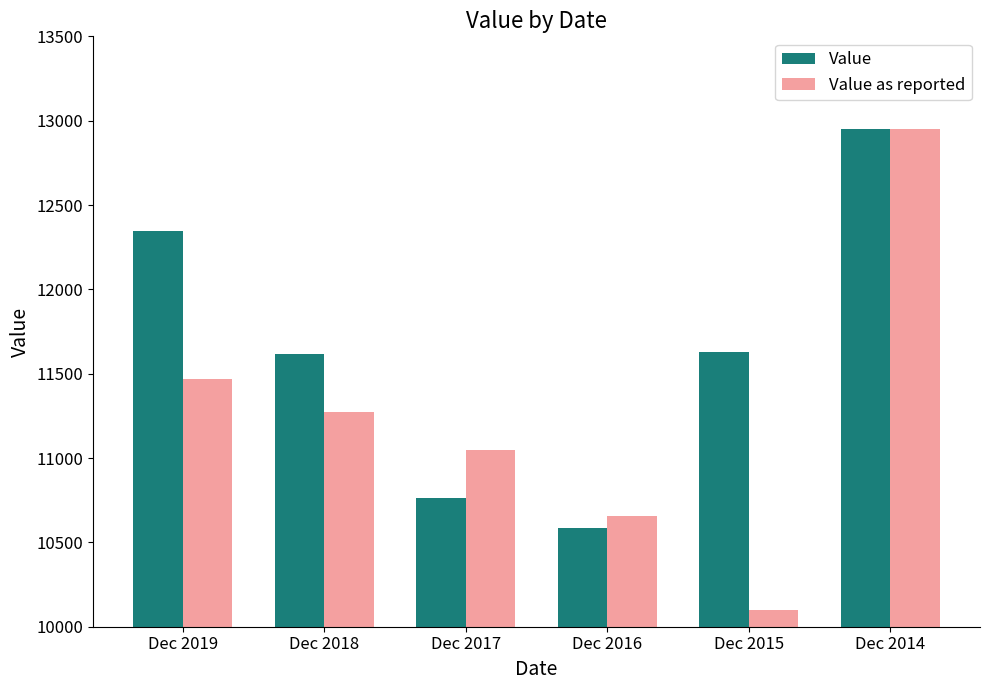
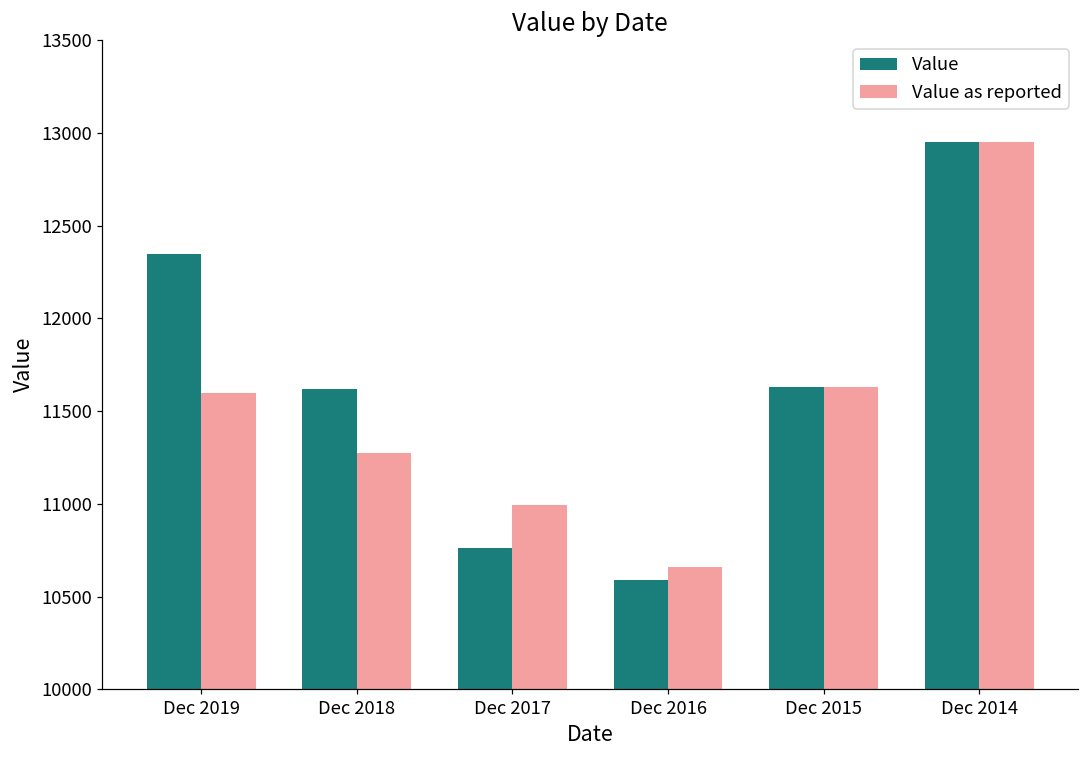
Value as reported, Dec 2019: 11470 -> 11600
Value as reported, Dec 2017: 11050 -> 11000
Value as reported, Dec 2015: 10100 -> 11630
